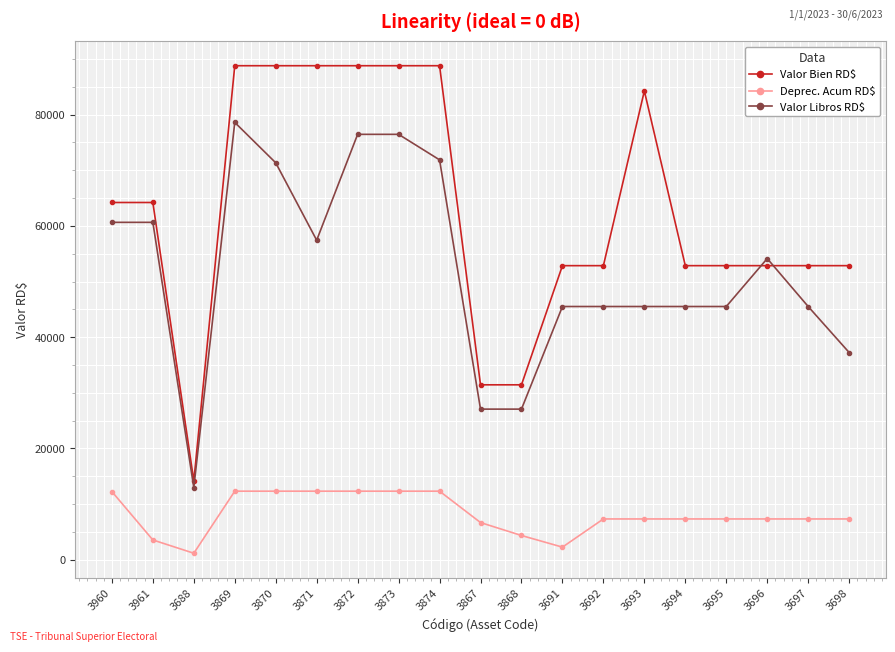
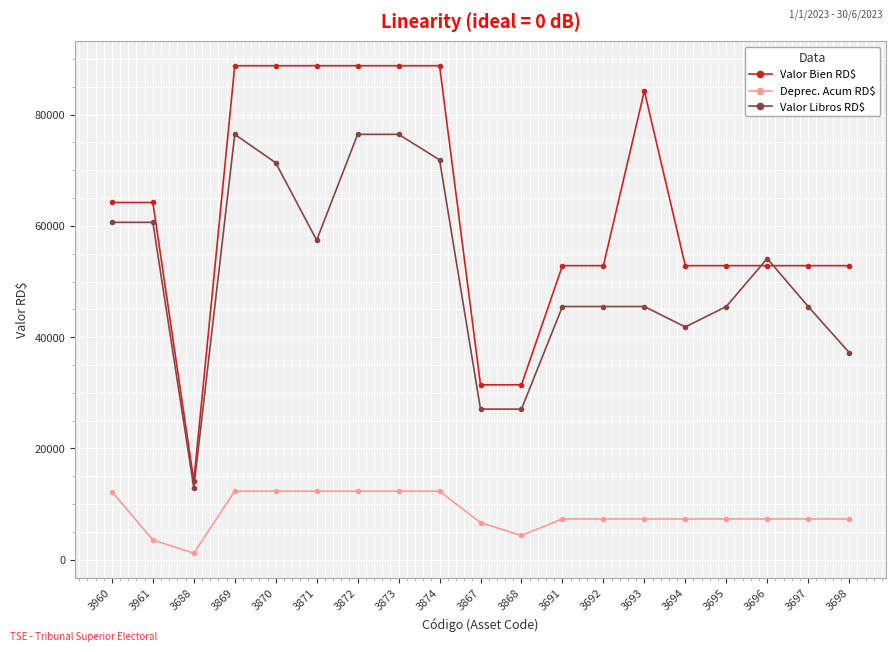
Valor Libros RD$, 3869: 79000 -> 76000
Deprec. Acum RD$, 3691: 2000 -> 7000
Valor Libros RD$, 3694: 46000 -> 42000
